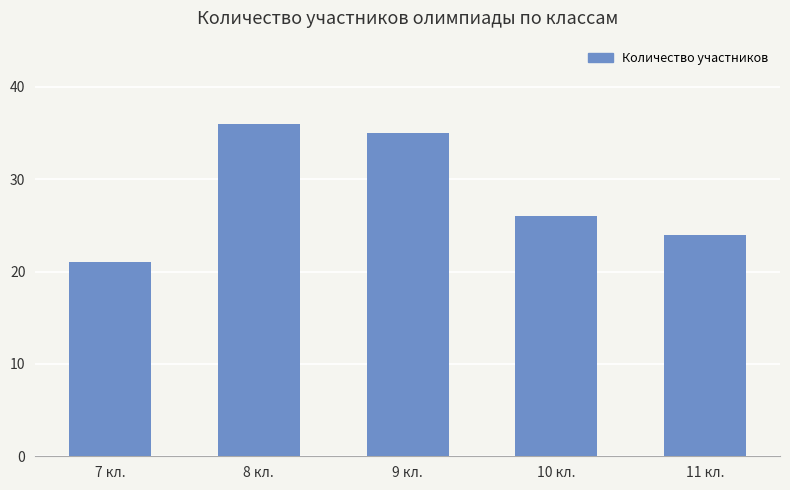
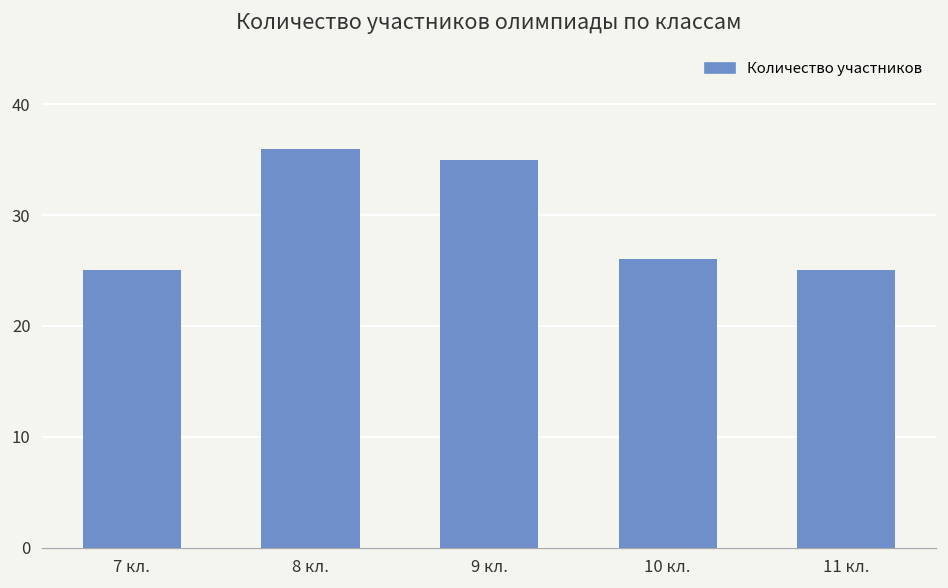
7 кл.: 21 -> 25
11 кл.: 24 -> 25
